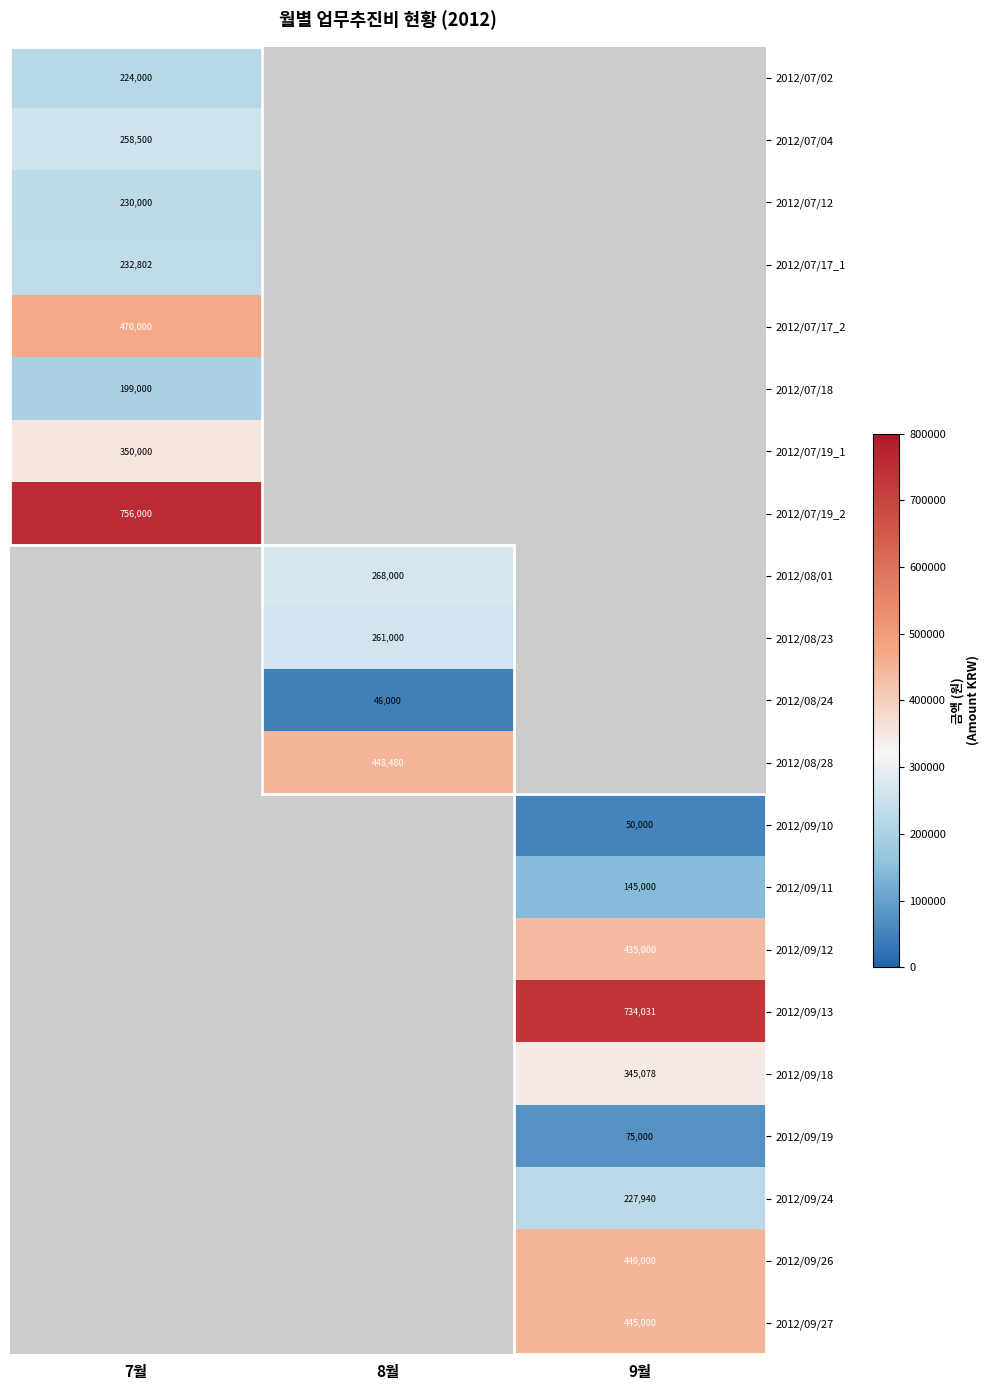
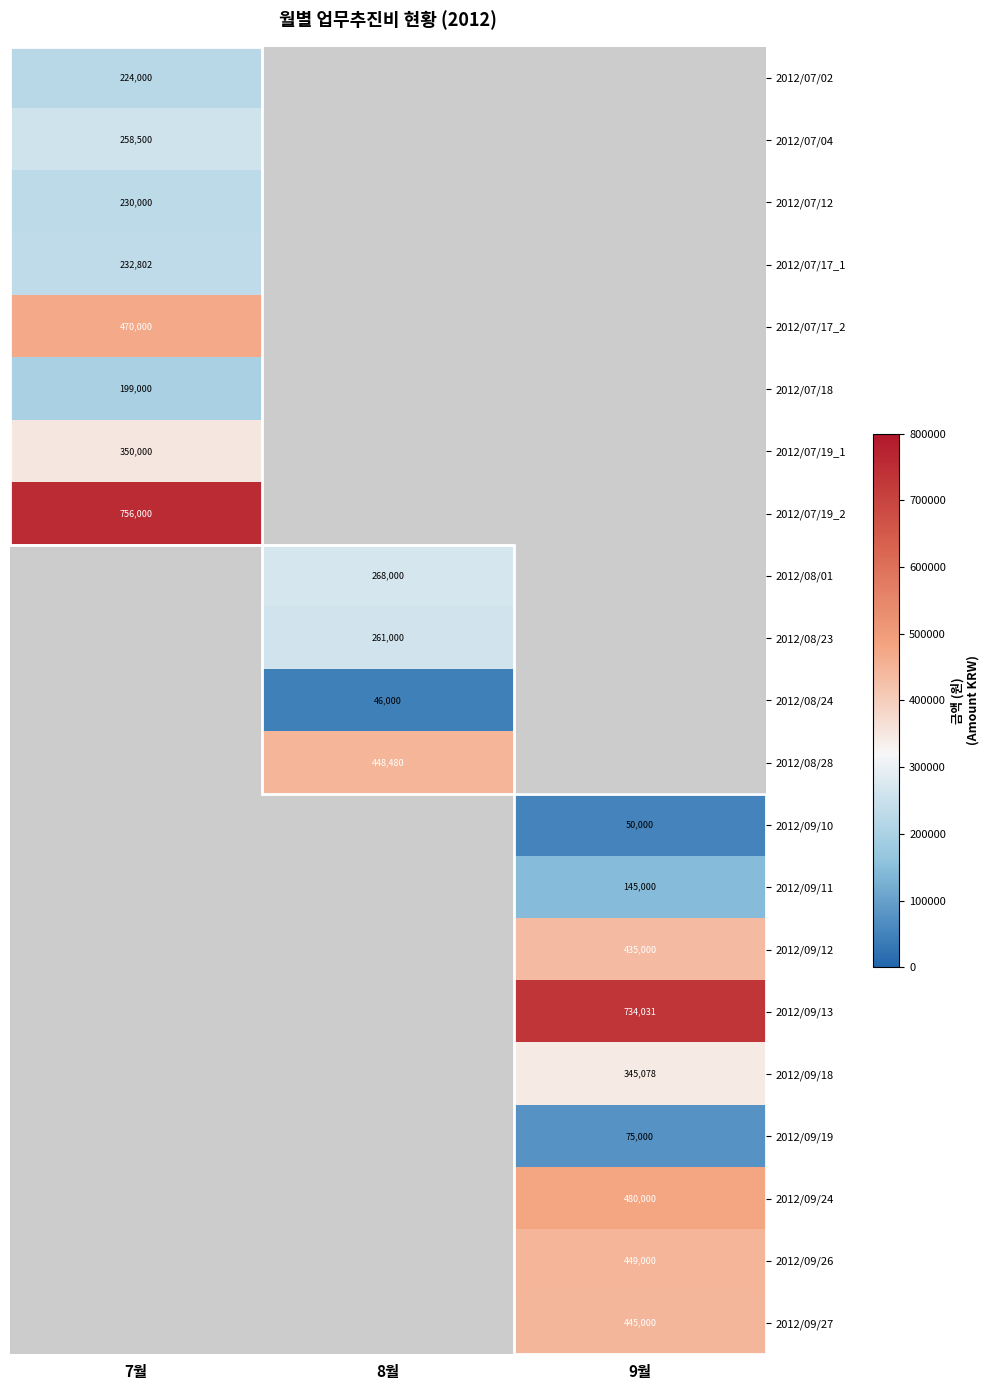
2012/09/24, 9월: 227,940 -> 480,000
